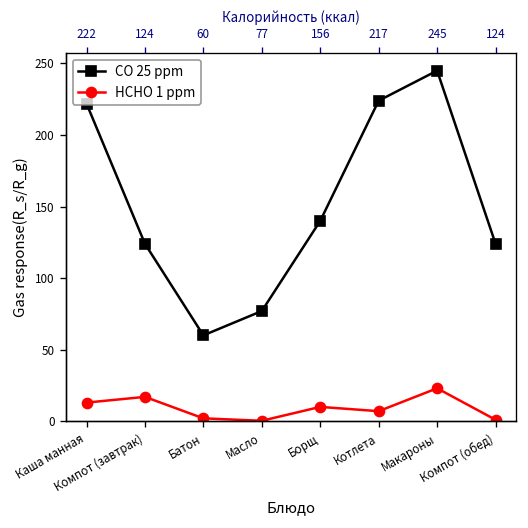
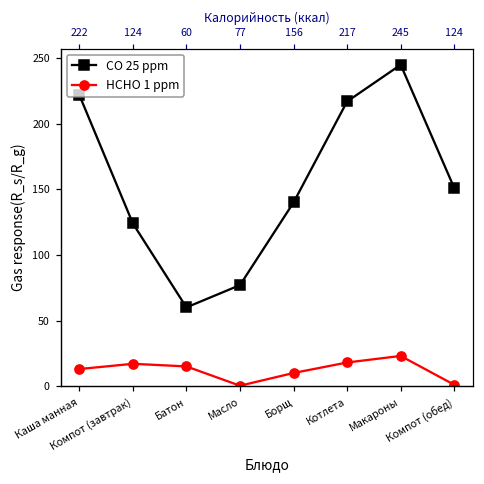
HCHO 1 ppm, Батон: 2 -> 15
CO 25 ppm, Котлета: 224 -> 217
HCHO 1 ppm, Котлета: 7 -> 18
CO 25 ppm, Компот (обед): 124 -> 151
